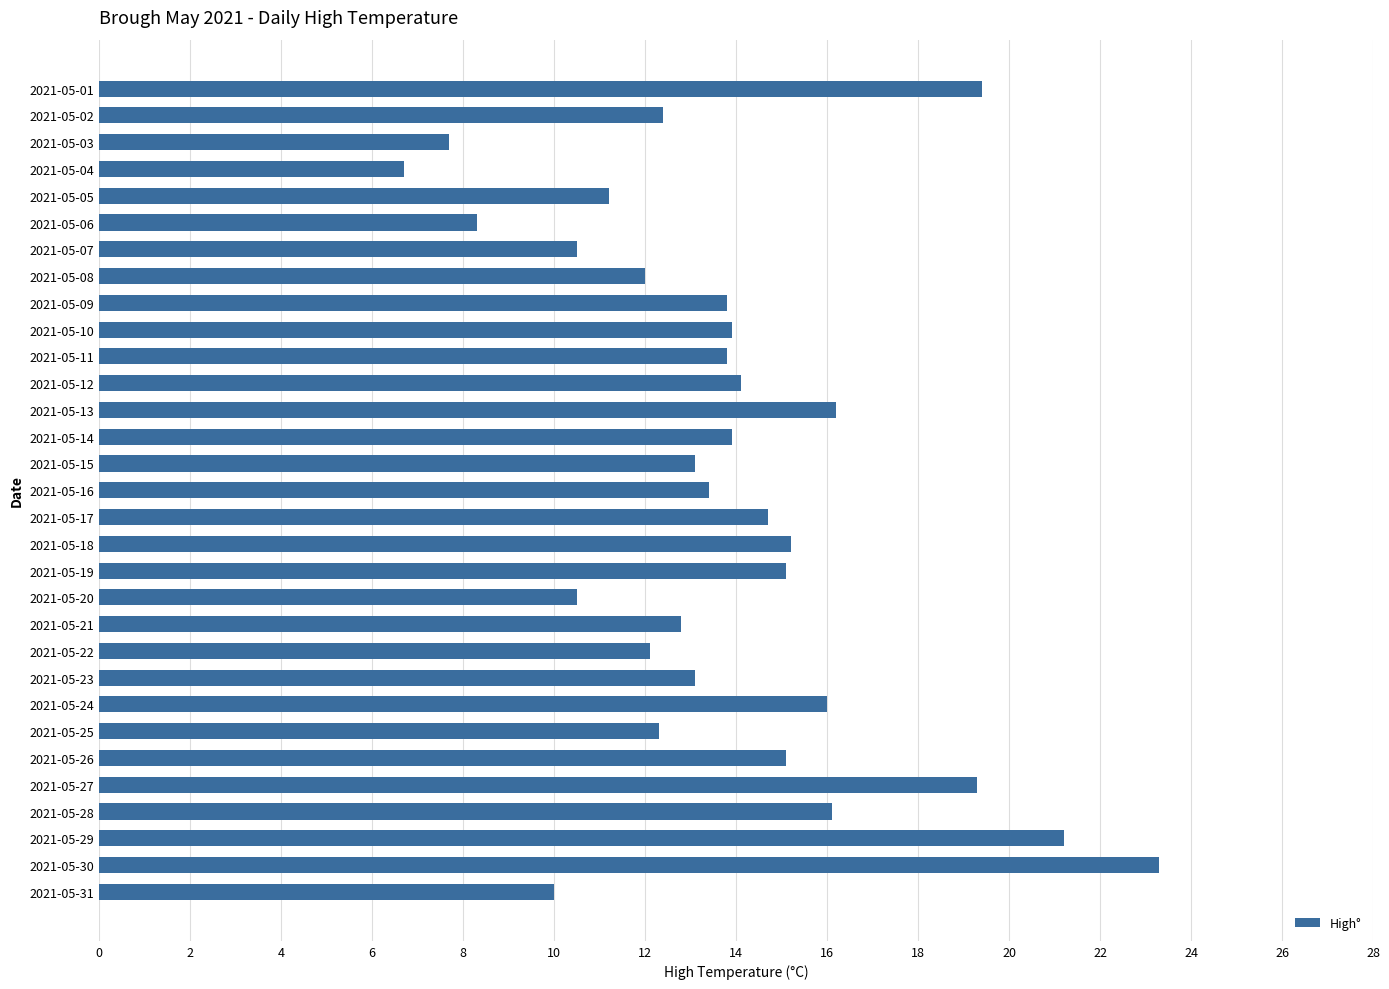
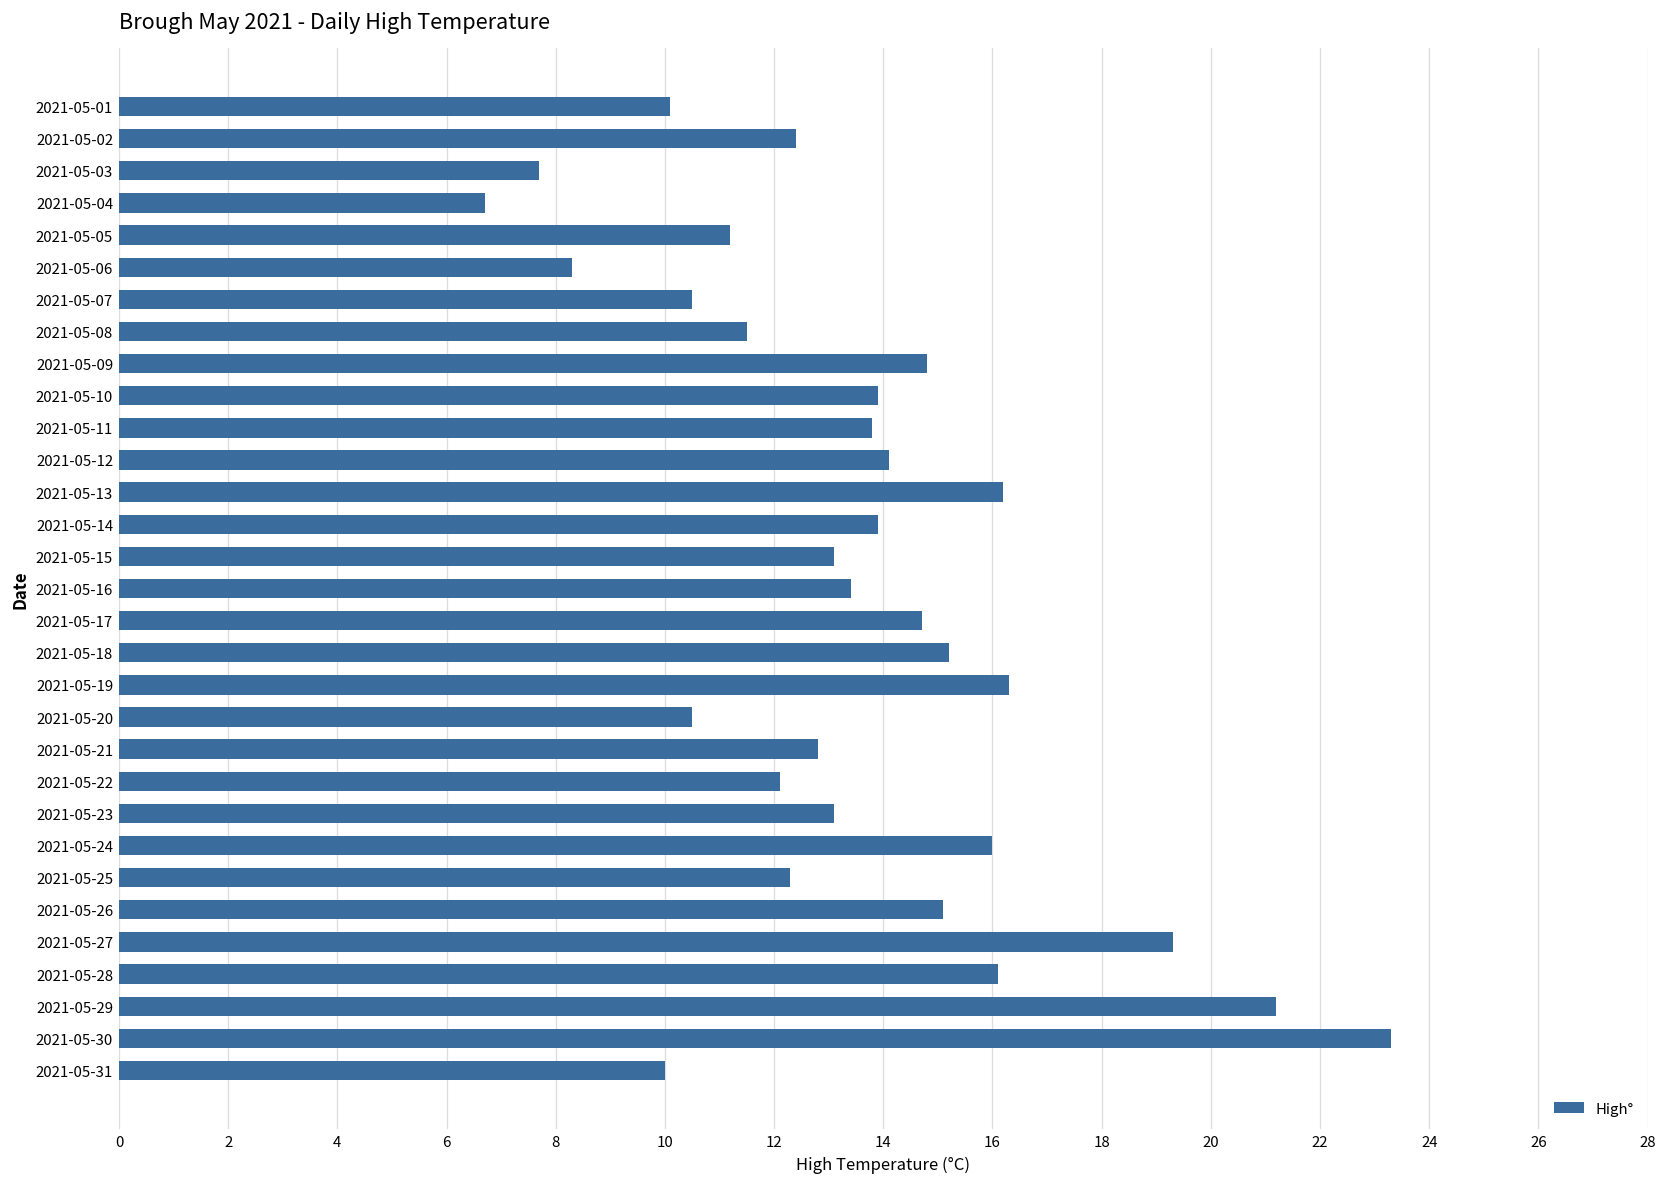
2021-05-01: 19.4 -> 10.1
2021-05-08: 12.0 -> 11.5
2021-05-09: 13.8 -> 14.8
2021-05-19: 15.1 -> 16.3
